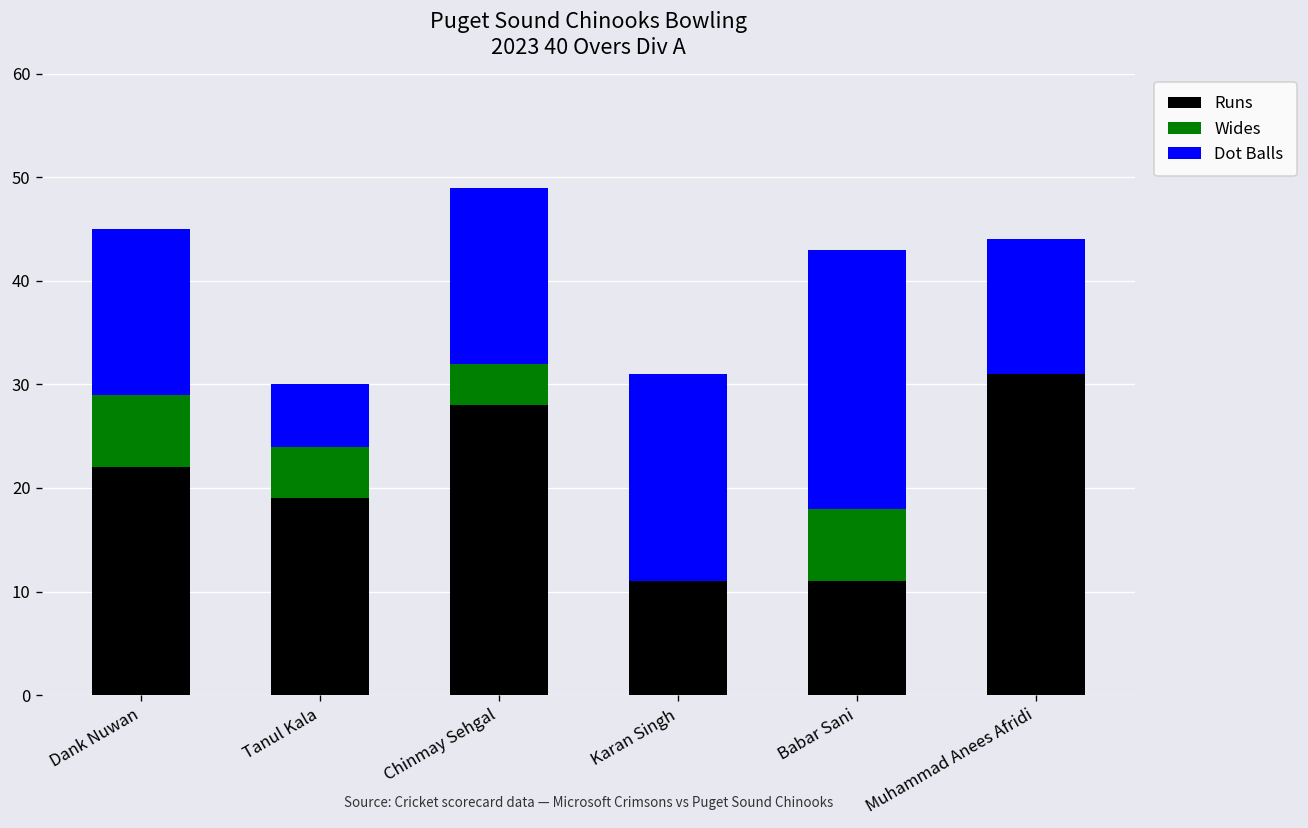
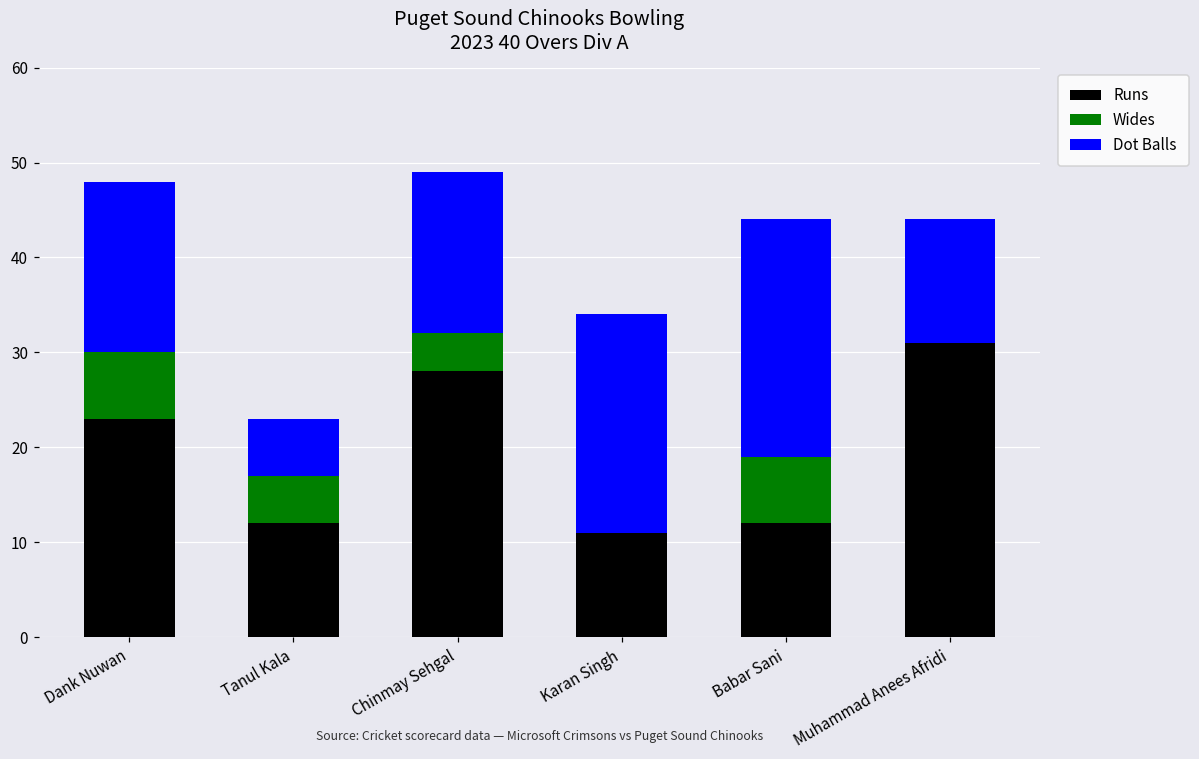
Runs, Dank Nuwan: 22 -> 23
Dot Balls, Dank Nuwan: 16 -> 18
Runs, Tanul Kala: 19 -> 12
Dot Balls, Karan Singh: 20 -> 23
Runs, Babar Sani: 11 -> 12
